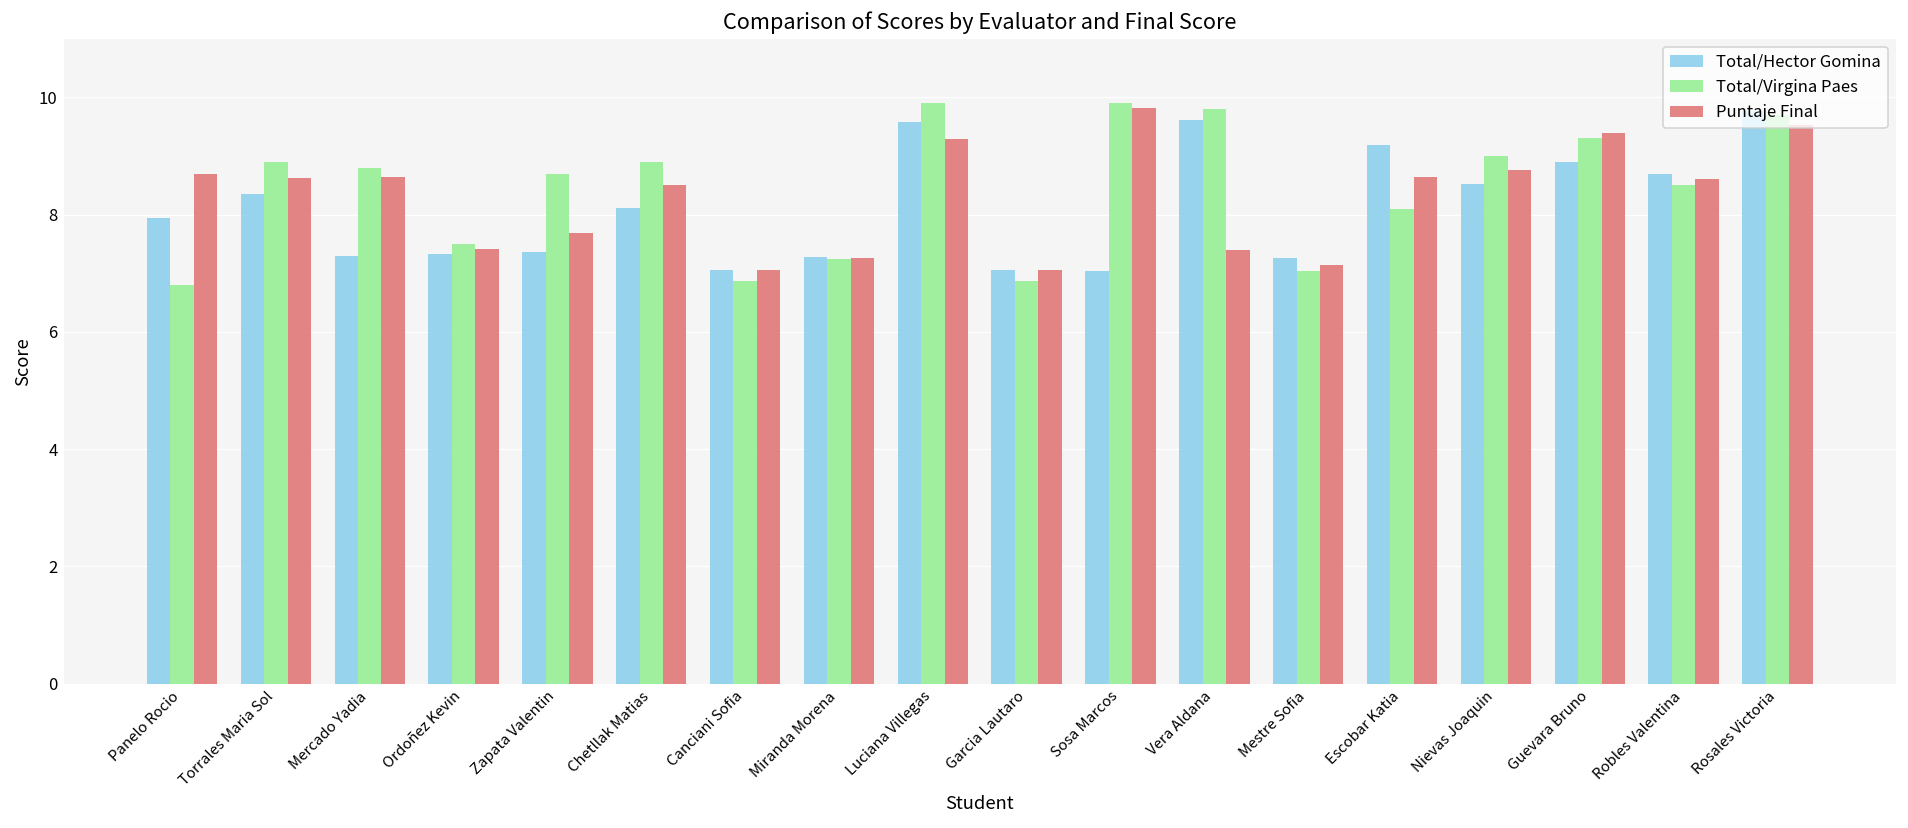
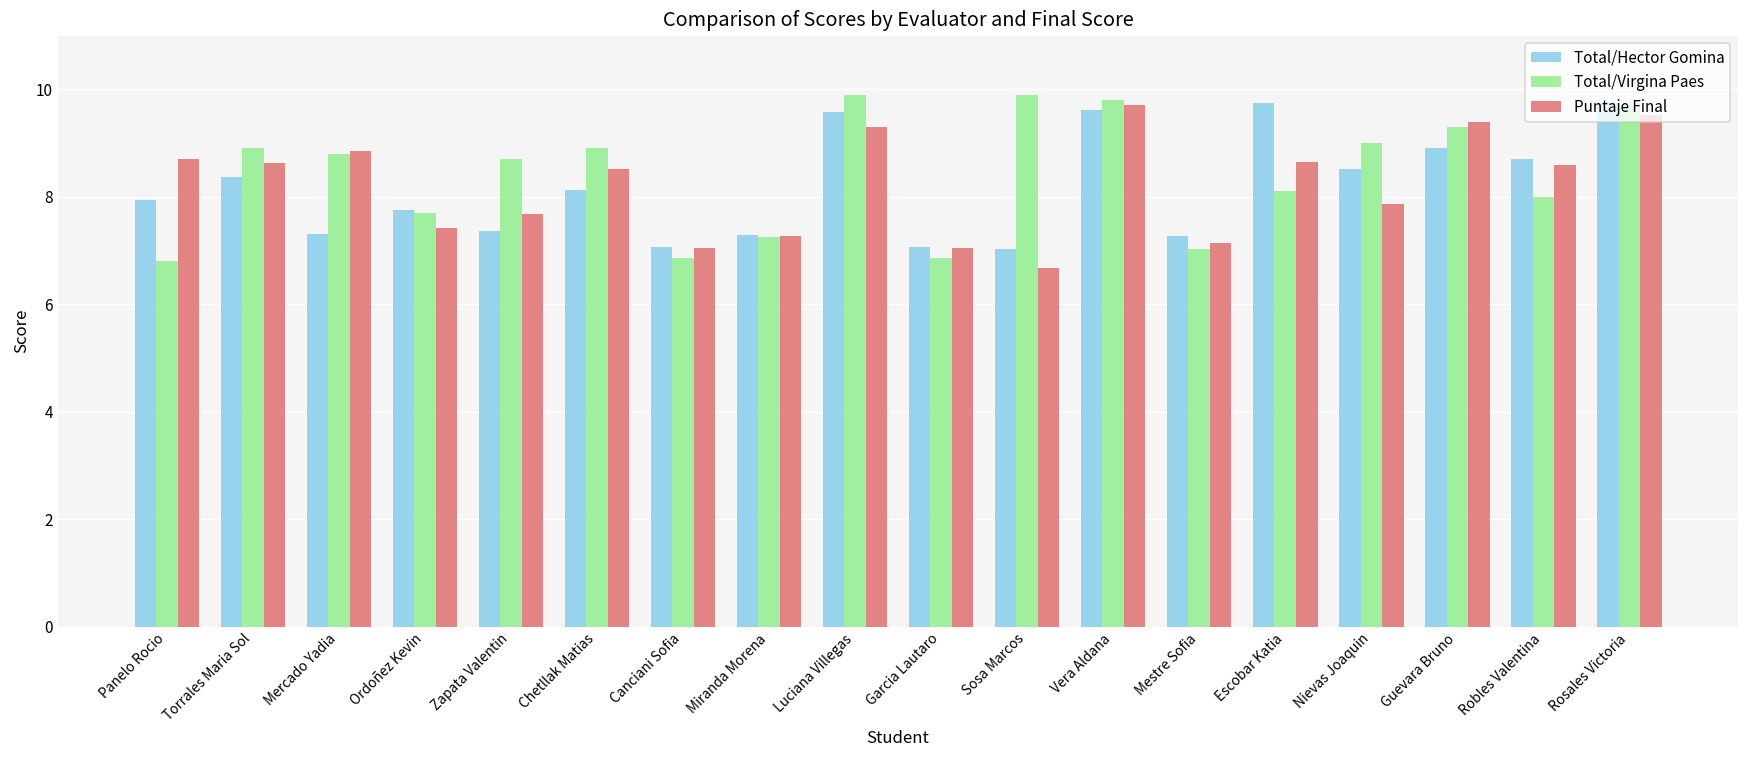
Puntaje Final, Mercado Yadia: 8.7 -> 8.9
Total/Hector Gomina, Ordoñez Kevin: 7.3 -> 7.8
Total/Virgina Paes, Ordoñez Kevin: 7.5 -> 7.7
Puntaje Final, Sosa Marcos: 9.8 -> 6.7
Puntaje Final, Vera Aldana: 7.4 -> 9.7
Total/Hector Gomina, Escobar Katia: 9.2 -> 9.7
Puntaje Final, Nievas Joaquin: 8.8 -> 7.9
Total/Virgina Paes, Robles Valentina: 8.5 -> 8.0
